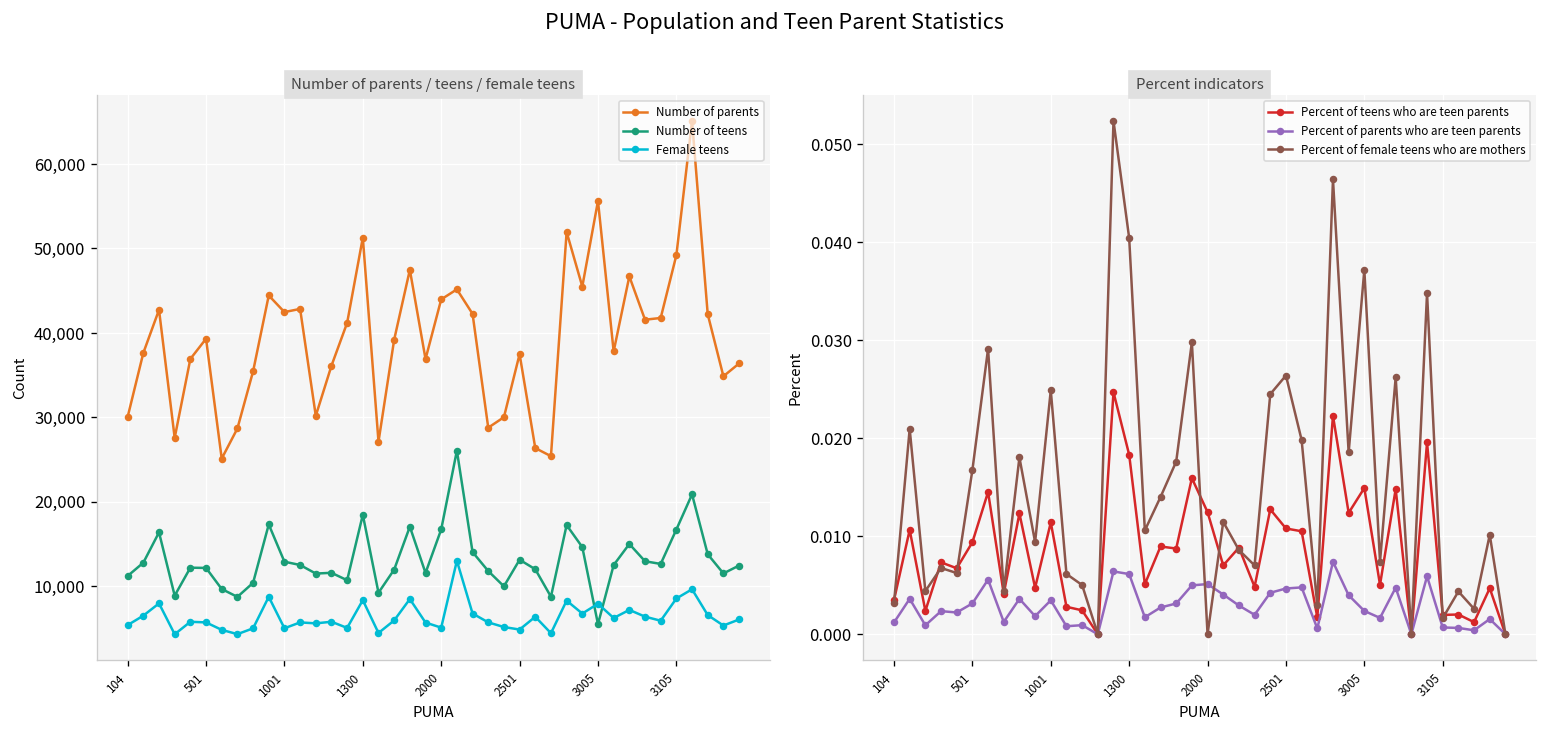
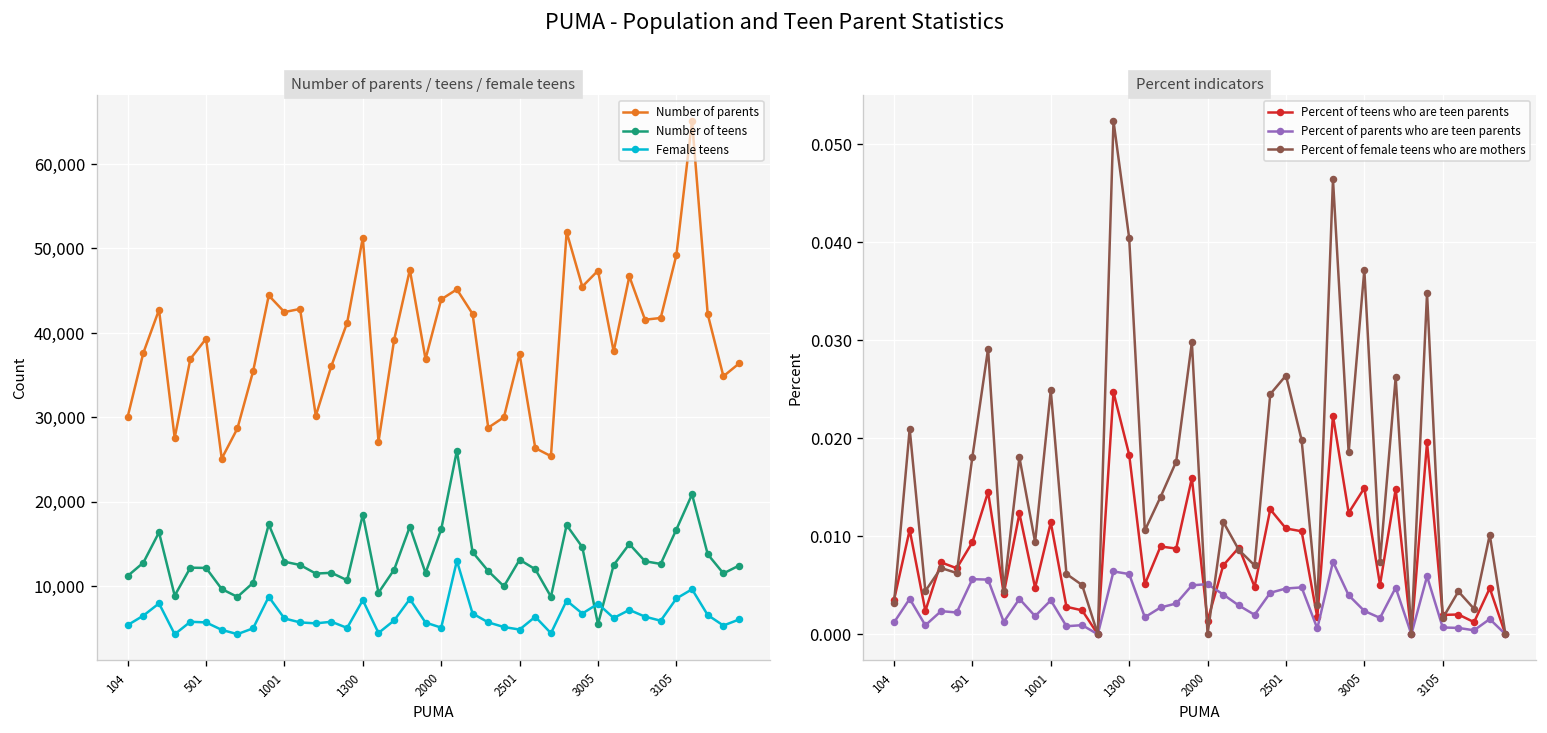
Number of parents / teens / female teens, Female teens, 1001: 5,000 -> 6,000
Number of parents / teens / female teens, Number of parents, 3005: 56,000 -> 47,000
Percent indicators, Percent of parents who are teen parents, 501: 0.003 -> 0.006
Percent indicators, Percent of female teens who are mothers, 501: 0.017 -> 0.018
Percent indicators, Percent of teens who are teen parents, 2000: 0.012 -> 0.001
